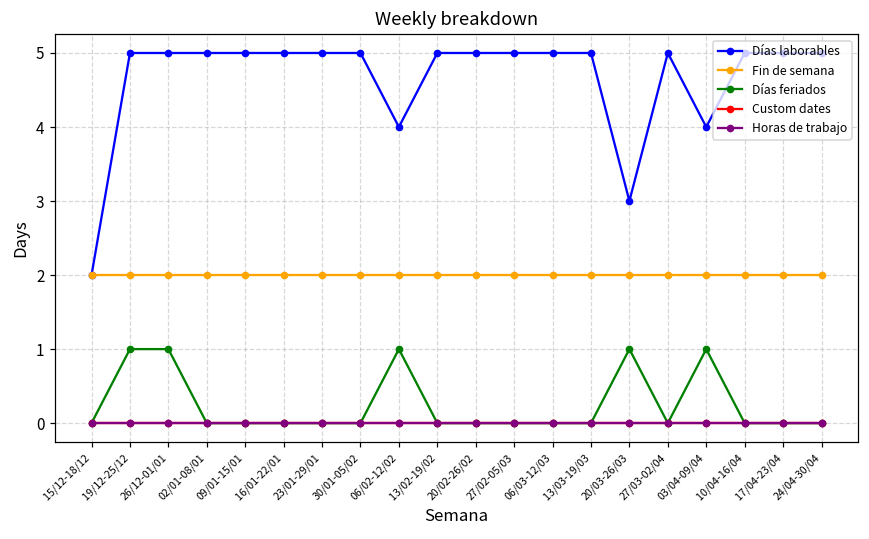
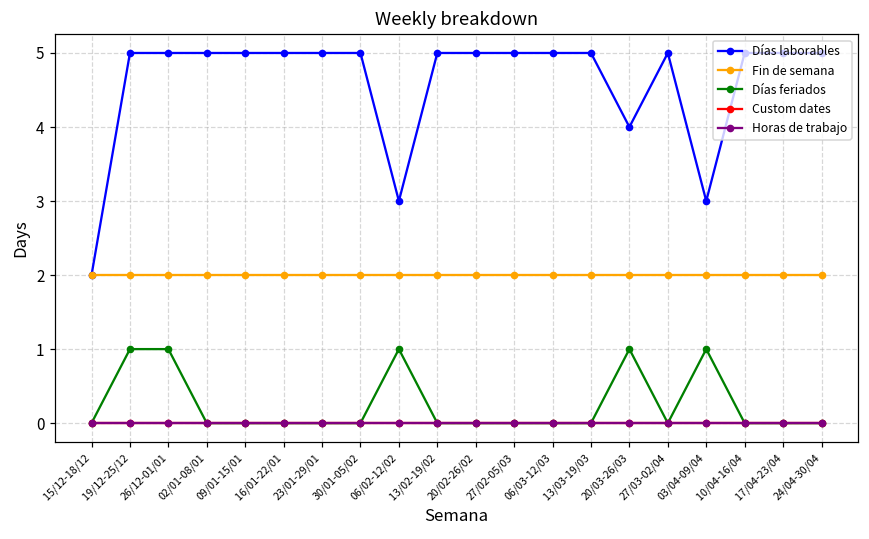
Días laborables, 06/02-12/02: 4 -> 3
Días laborables, 20/03-26/03: 3 -> 4
Días laborables, 03/04-09/04: 4 -> 3
